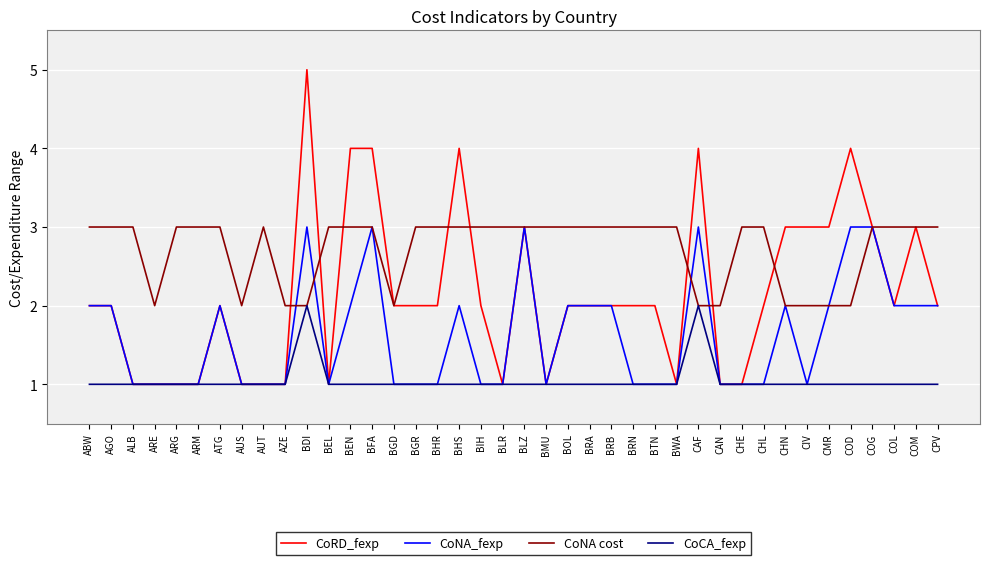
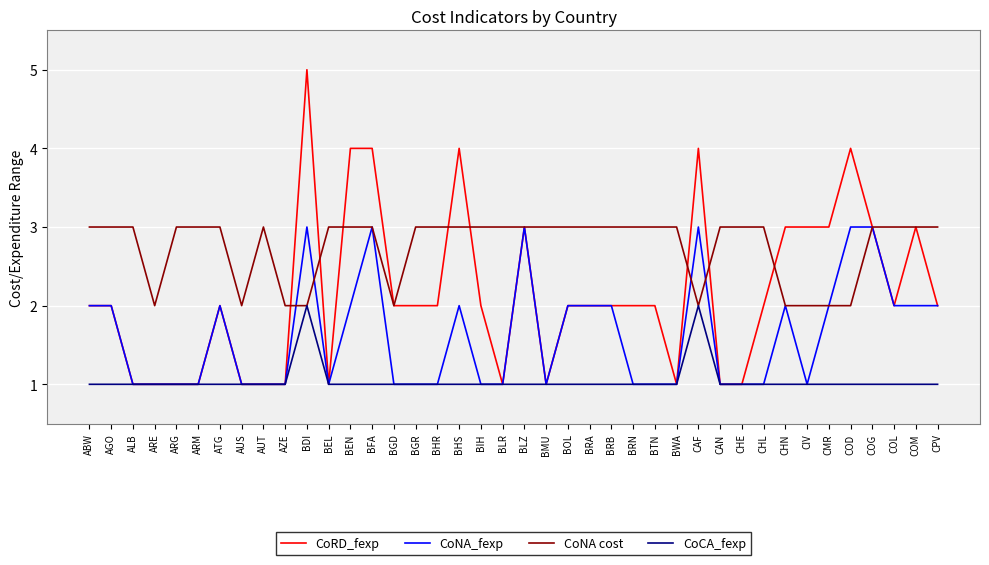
CoNA cost, CAN: 2 -> 3
